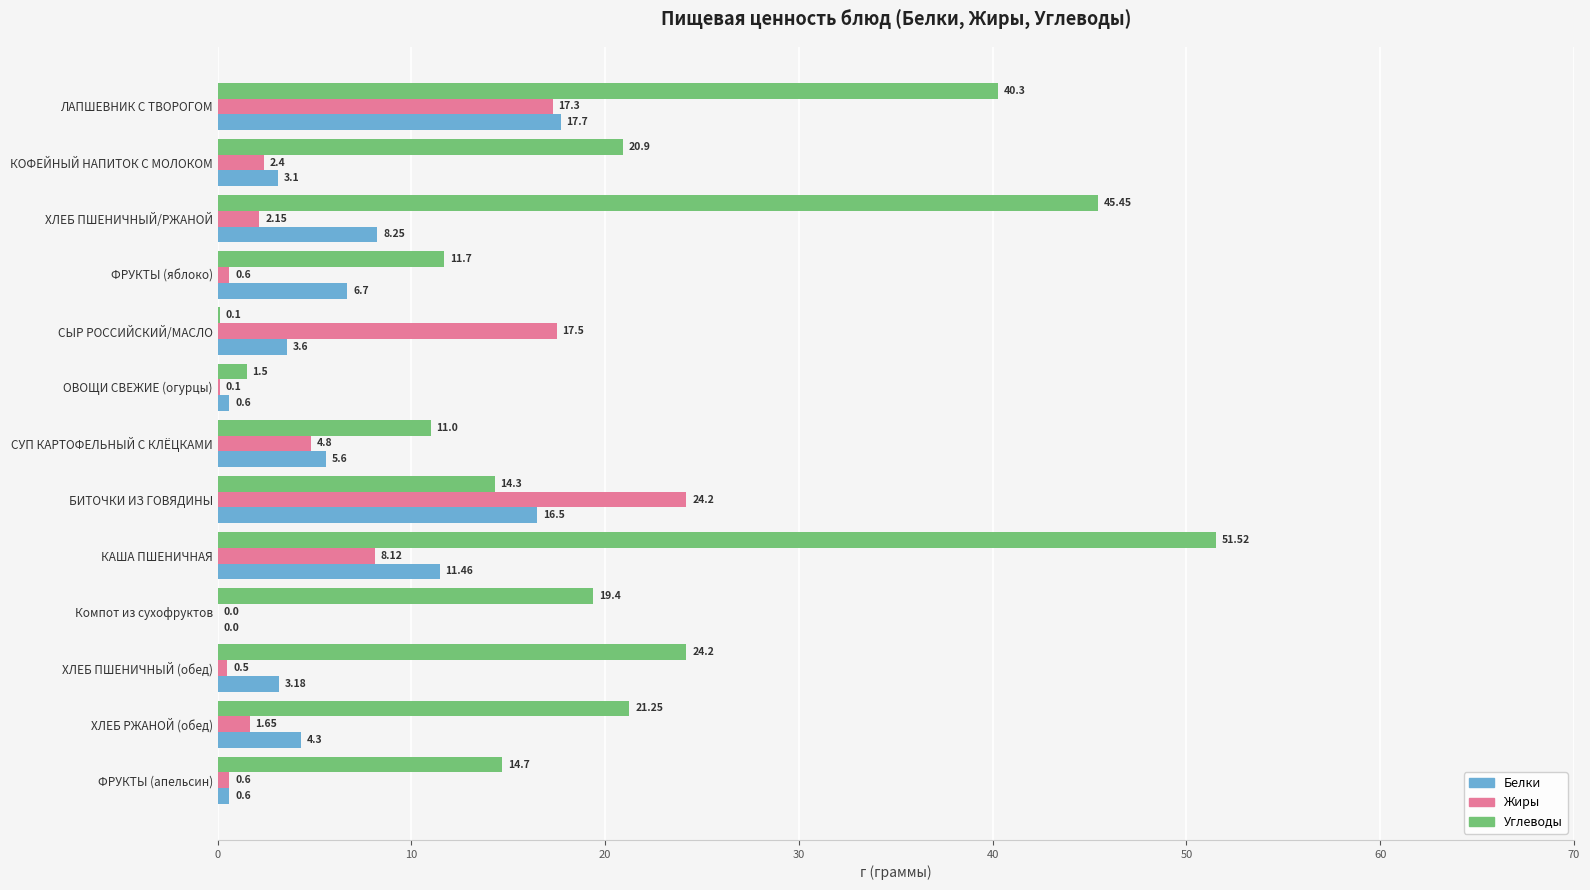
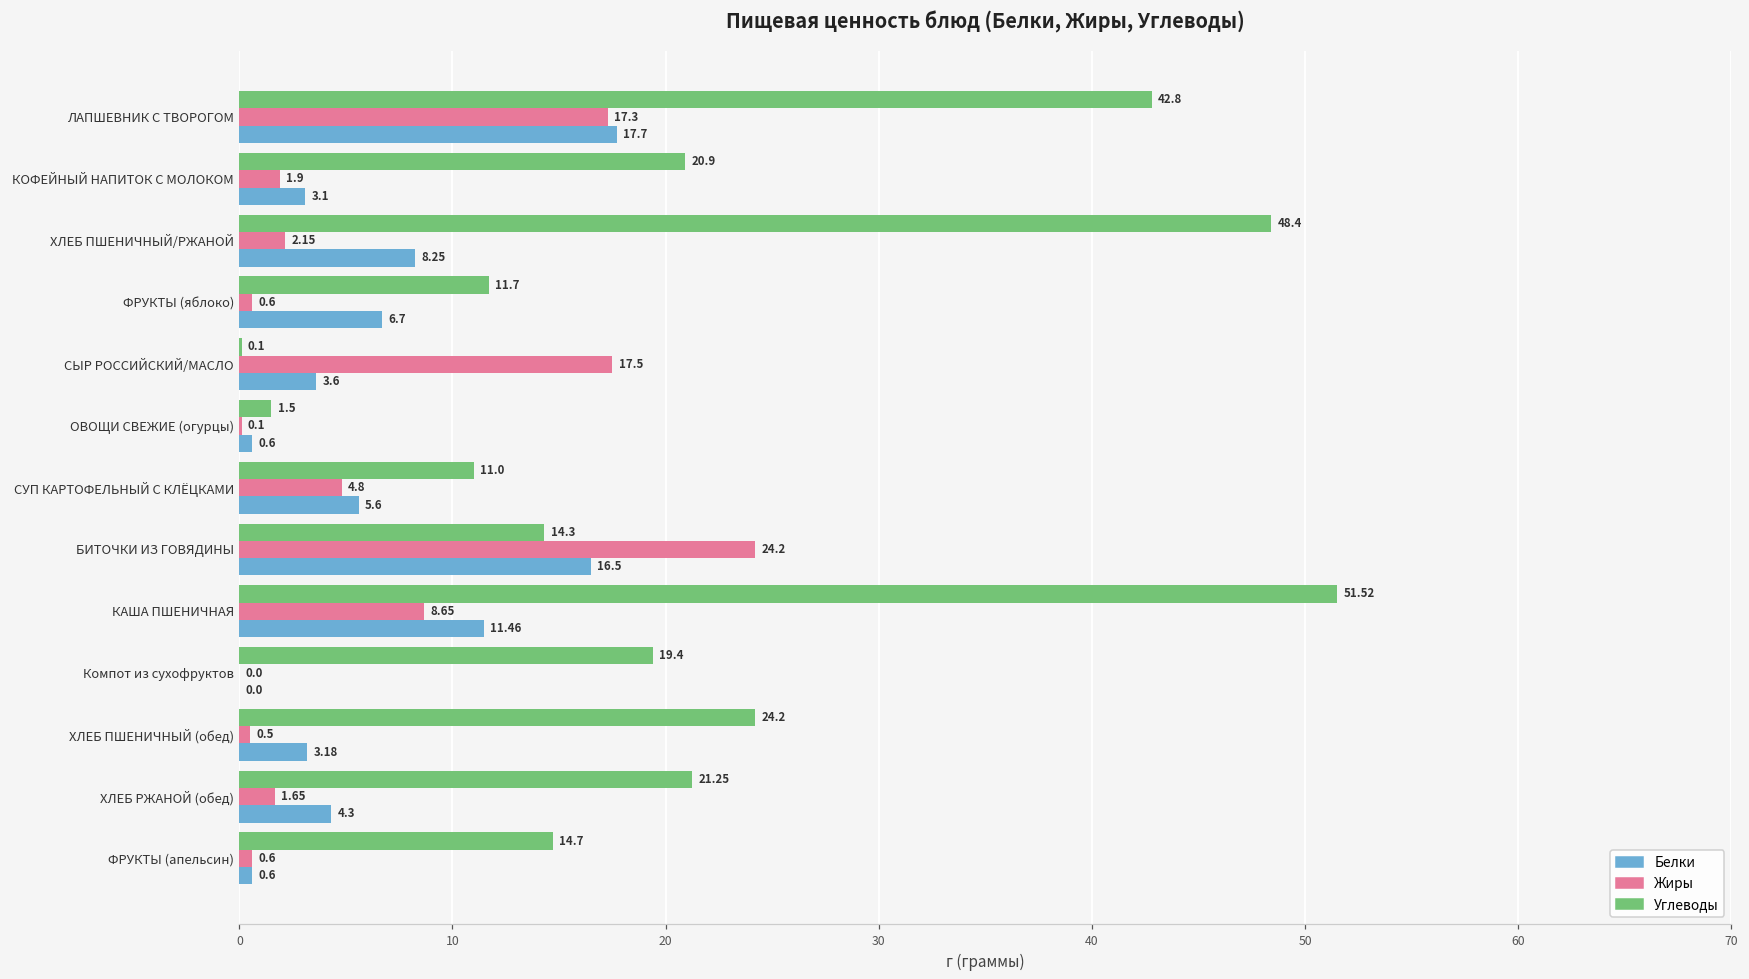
Углеводы, ЛАПШЕВНИК С ТВОРОГОМ: 40.3 -> 42.8
Жиры, КОФЕЙНЫЙ НАПИТОК С МОЛОКОМ: 2.4 -> 1.9
Углеводы, ХЛЕБ ПШЕНИЧНЫЙ/РЖАНОЙ: 45.45 -> 48.4
Жиры, КАША ПШЕНИЧНАЯ: 8.12 -> 8.65
